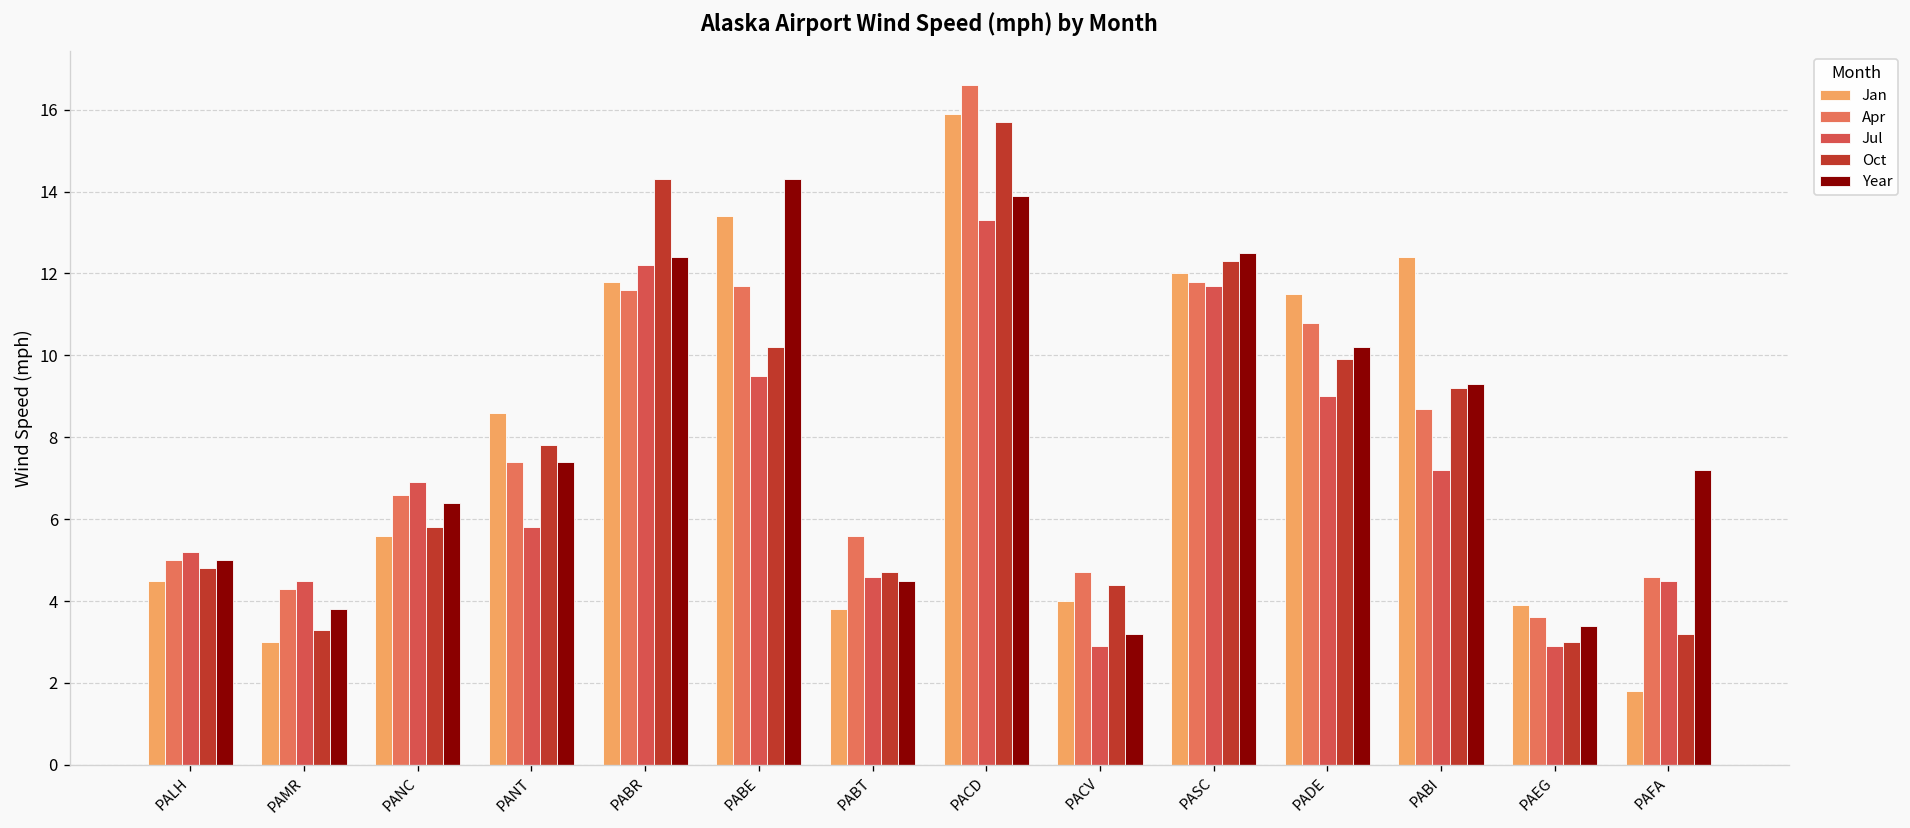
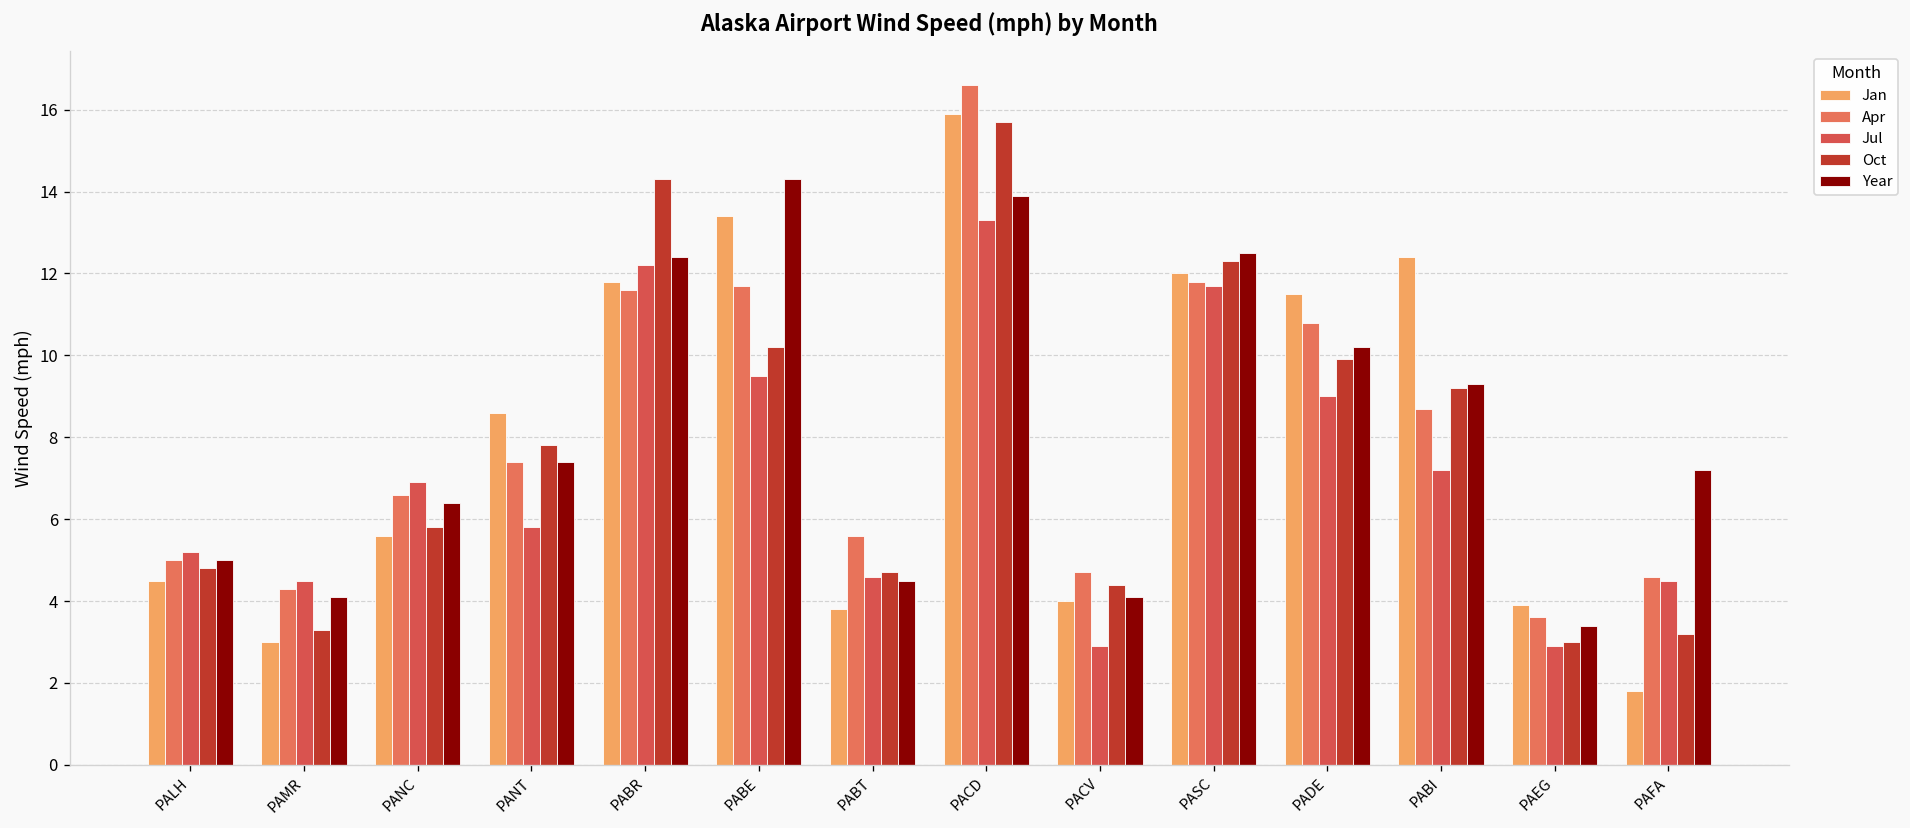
Year, PAMR: 3.8 -> 4.1
Year, PACV: 3.2 -> 4.1
